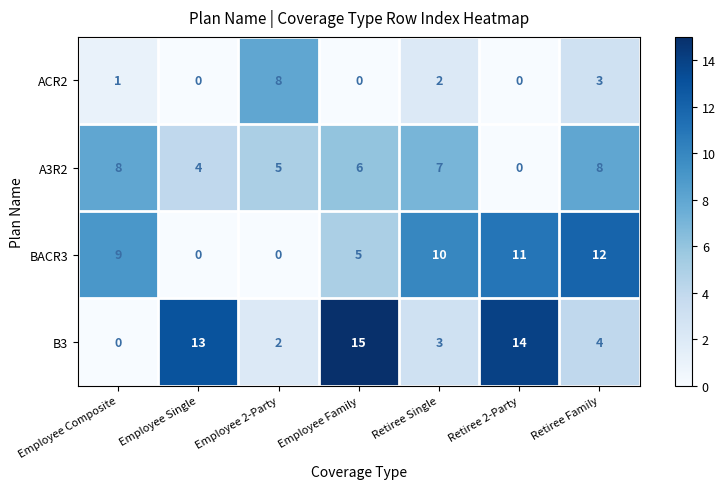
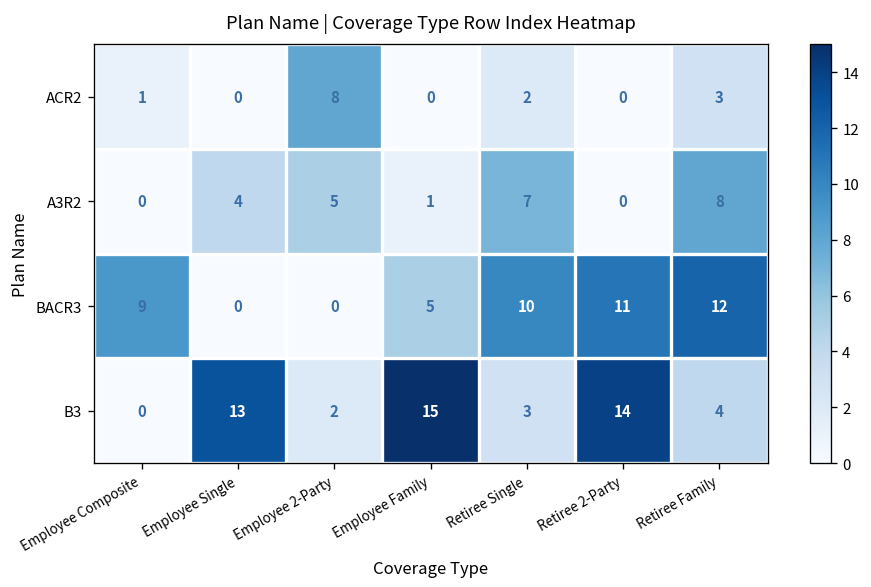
A3R2, Employee Composite: 8 -> 0
A3R2, Employee Family: 6 -> 1
